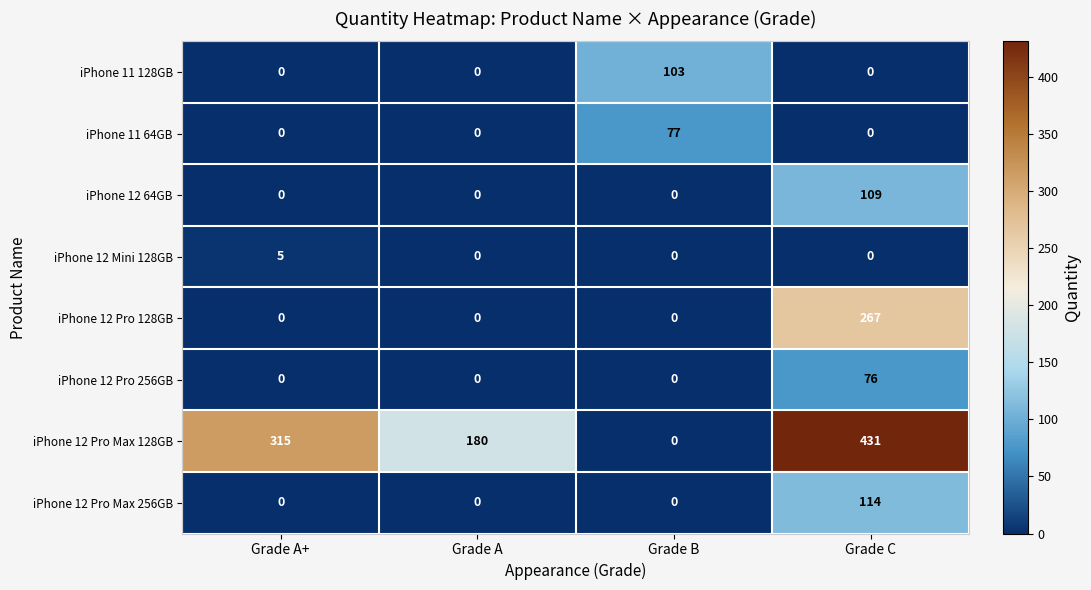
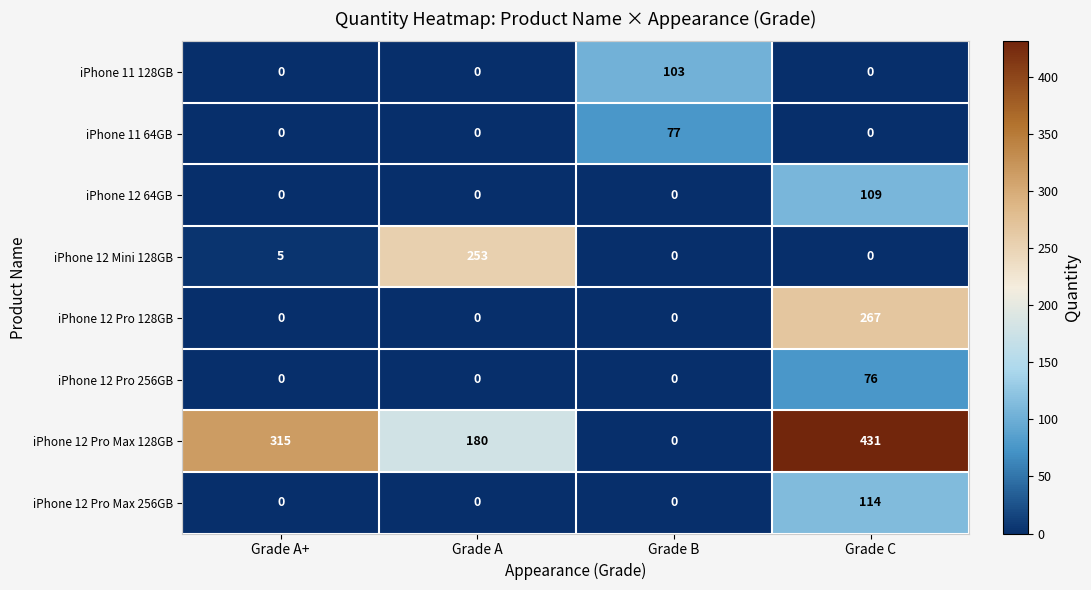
iPhone 12 Mini 128GB, Grade A: 0 -> 253
